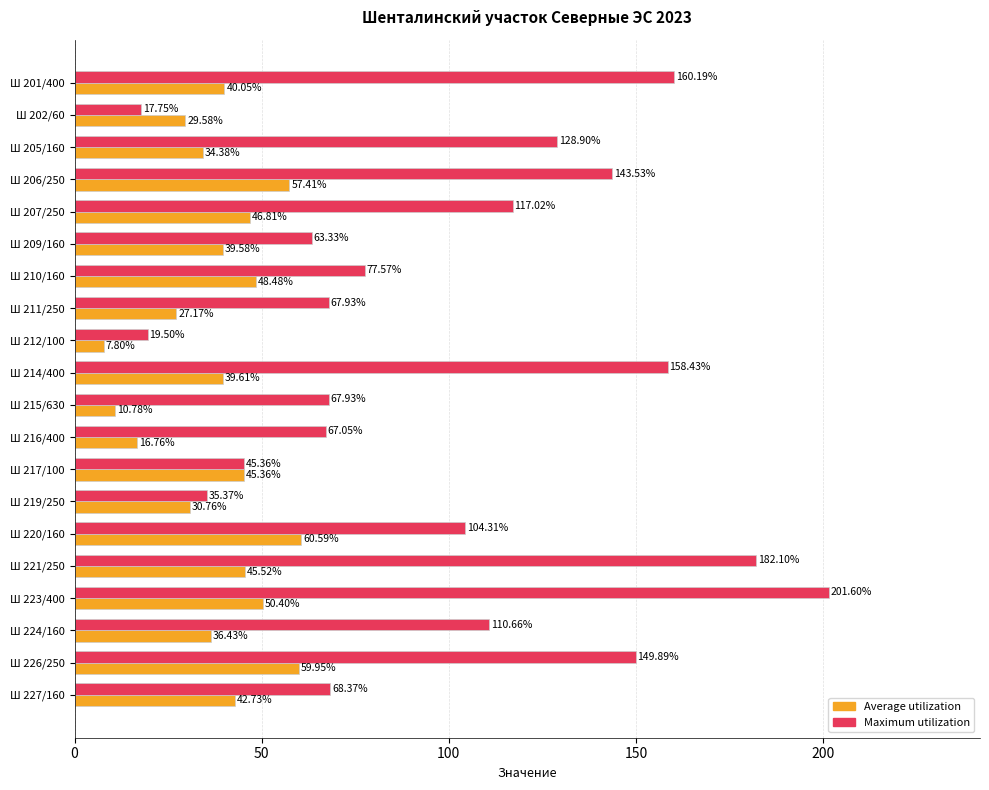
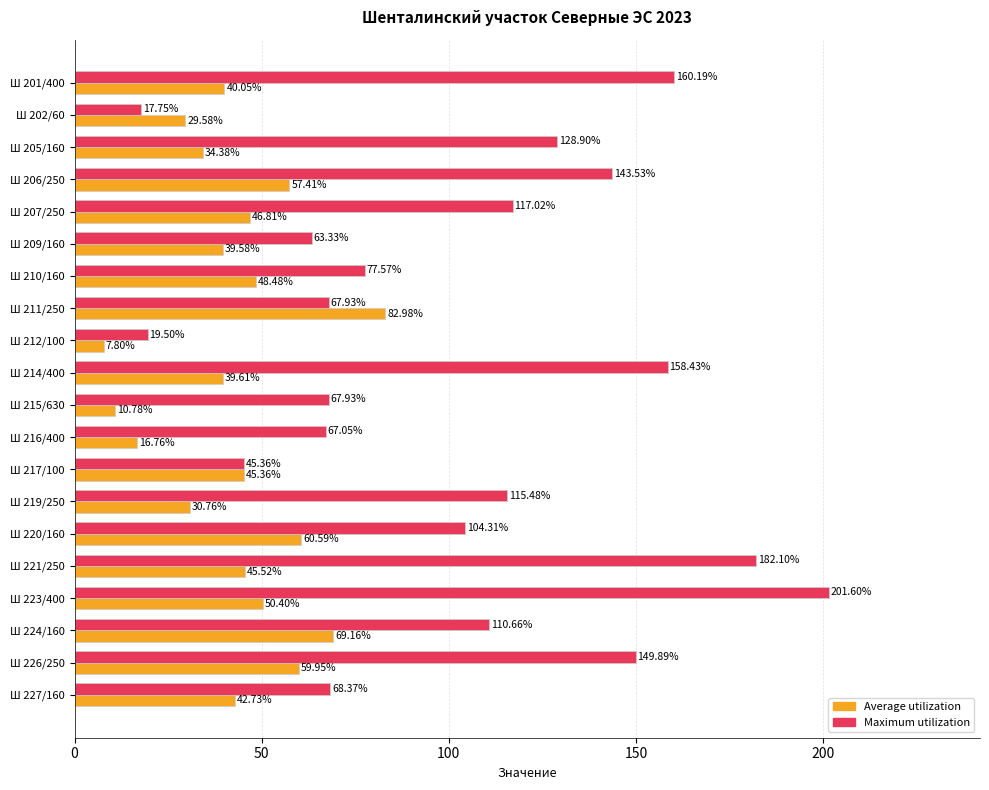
Average utilization, Ш 211/250: 27.17% -> 82.98%
Maximum utilization, Ш 219/250: 35.37% -> 115.48%
Average utilization, Ш 224/160: 36.43% -> 69.16%
